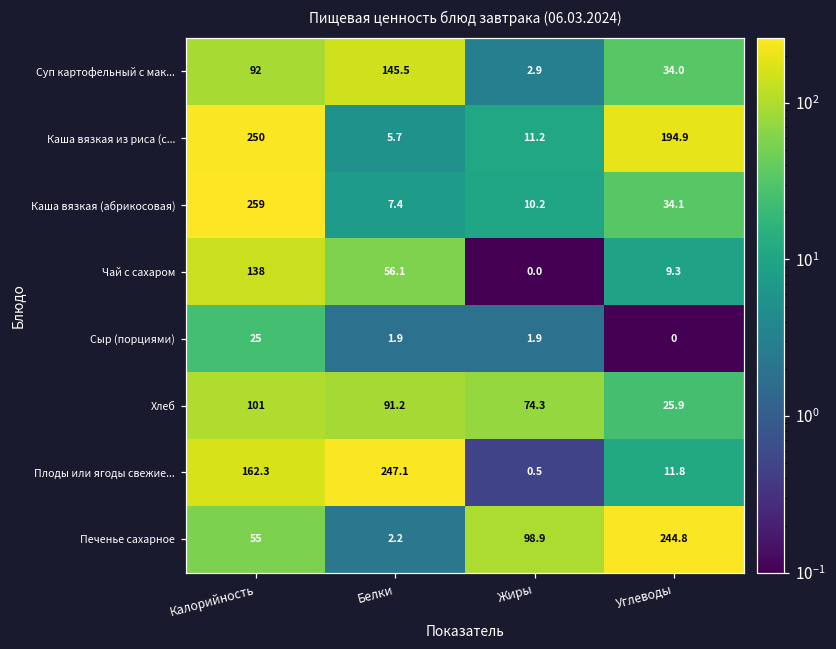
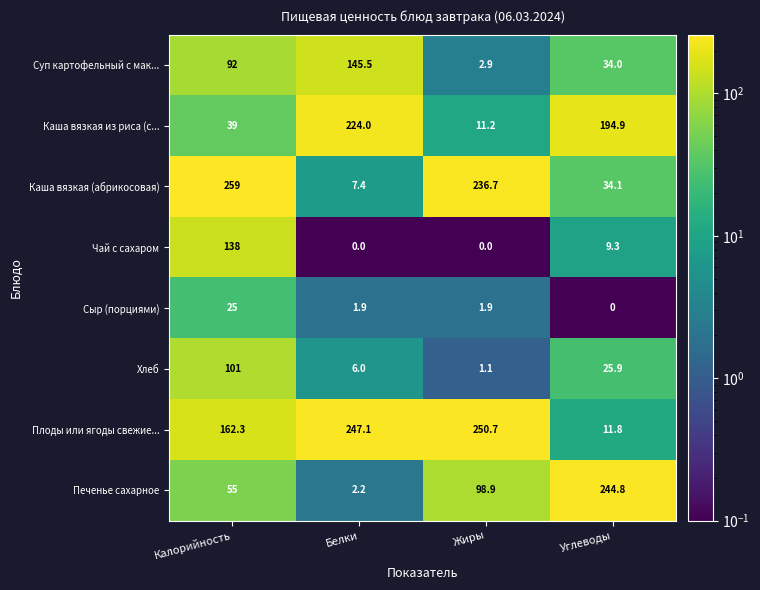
Каша вязкая из риса (с..., Калорийность: 250 -> 39
Каша вязкая из риса (с..., Белки: 5.7 -> 224.0
Каша вязкая (абрикосовая), Жиры: 10.2 -> 236.7
Чай с сахаром, Белки: 56.1 -> 0.0
Хлеб, Белки: 91.2 -> 6.0
Хлеб, Жиры: 74.3 -> 1.1
Плоды или ягоды свежие..., Жиры: 0.5 -> 250.7
